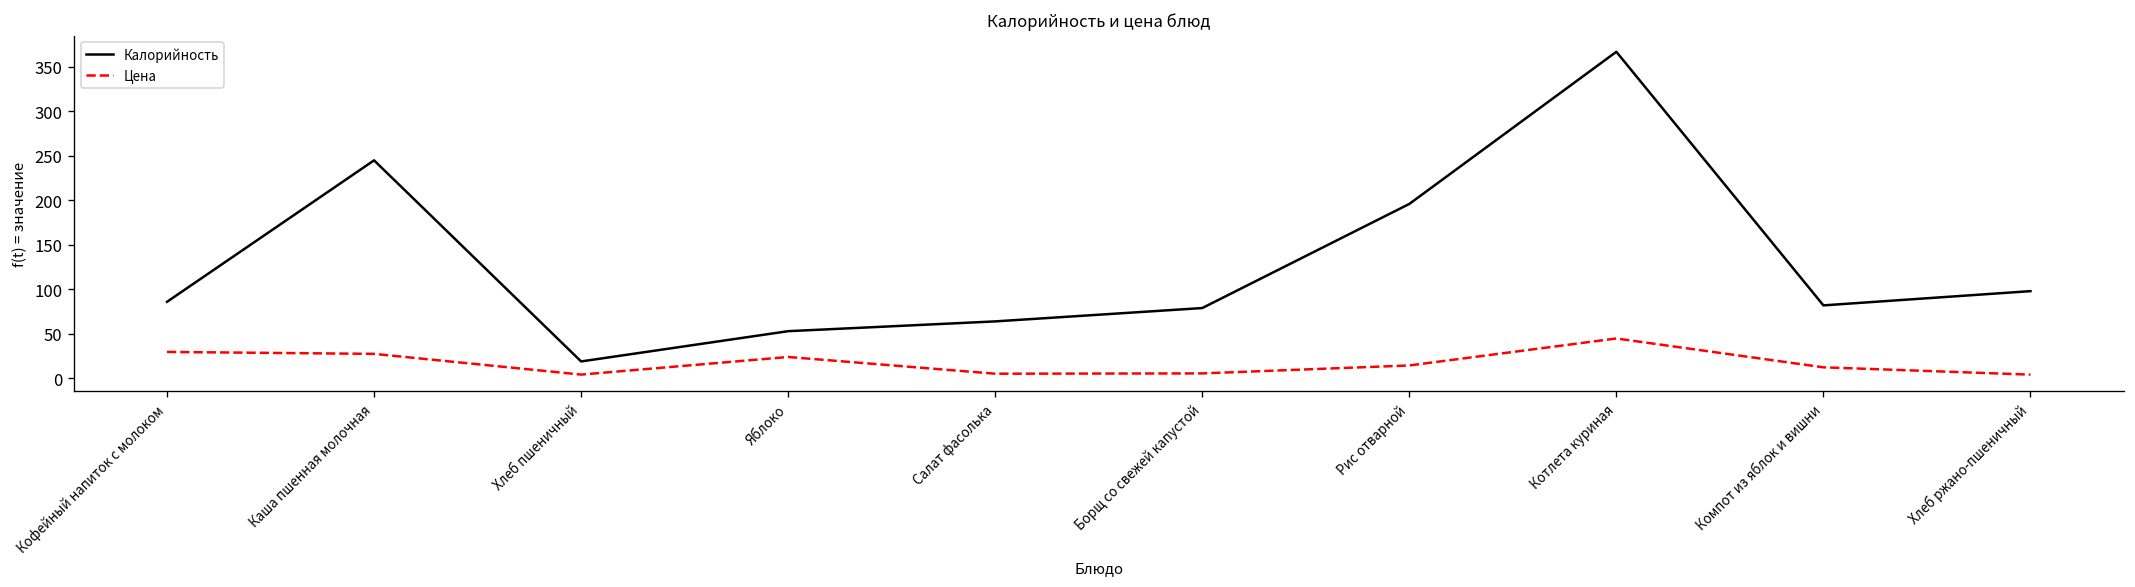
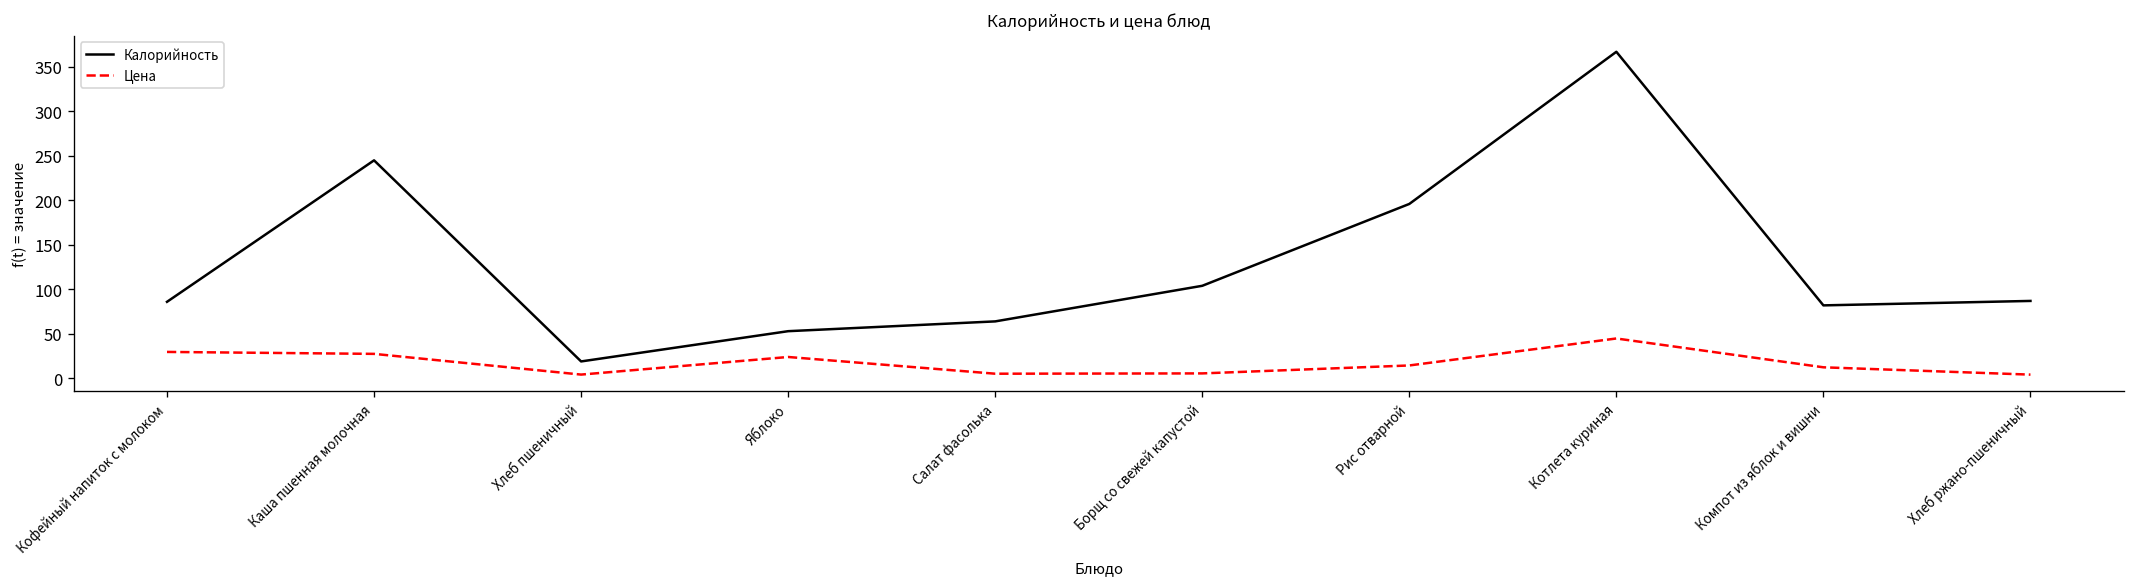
Калорийность, Борщ со свежей капустой: 80 -> 100
Калорийность, Хлеб ржано-пшеничный: 100 -> 90
